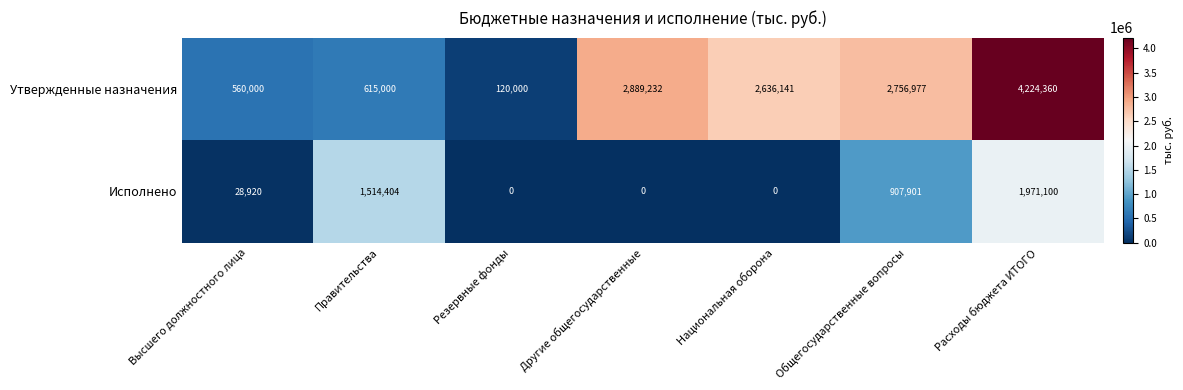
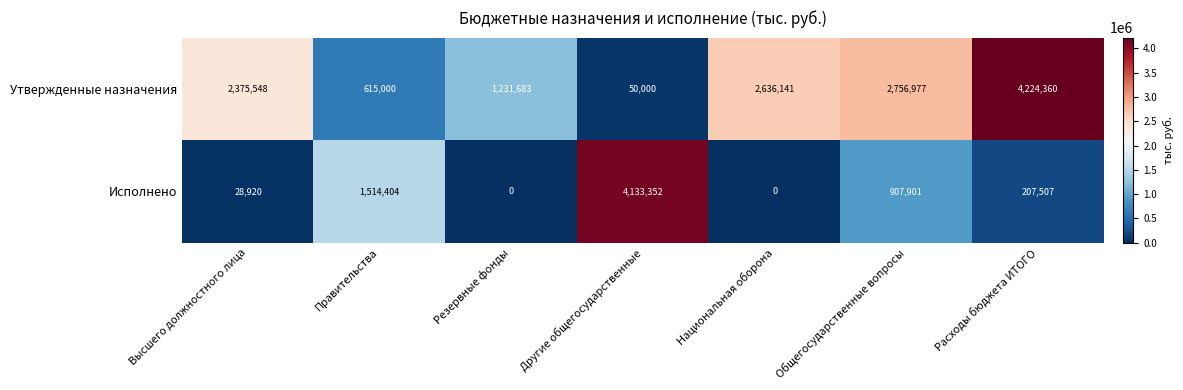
Утвержденные назначения, Высшего должностного лица: 560,000 -> 2,375,548
Утвержденные назначения, Резервные фонды: 120,000 -> 1,231,683
Утвержденные назначения, Другие общегосударственные: 2,889,232 -> 50,000
Исполнено, Другие общегосударственные: 0 -> 4,133,352
Исполнено, Расходы бюджета ИТОГО: 1,971,100 -> 207,507
